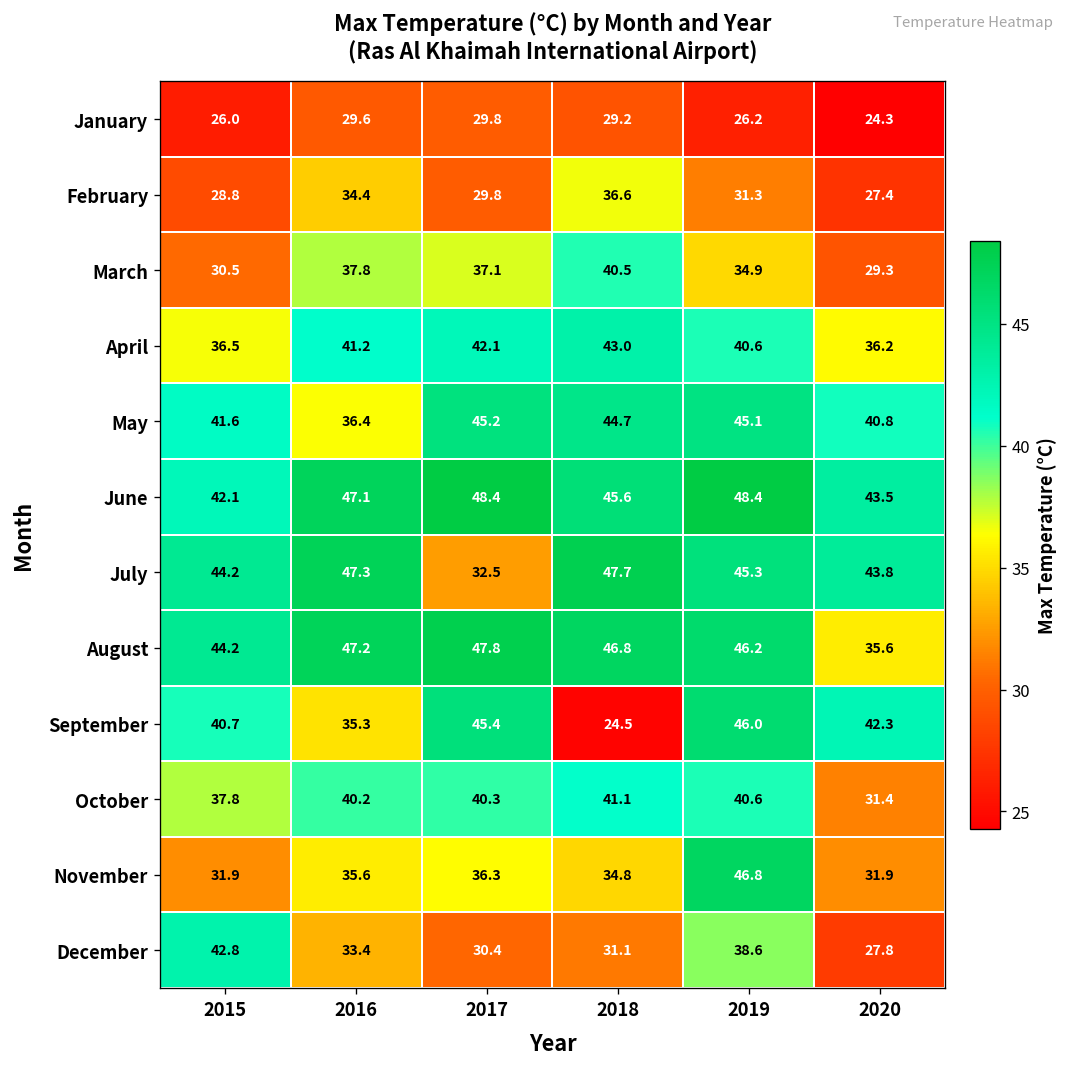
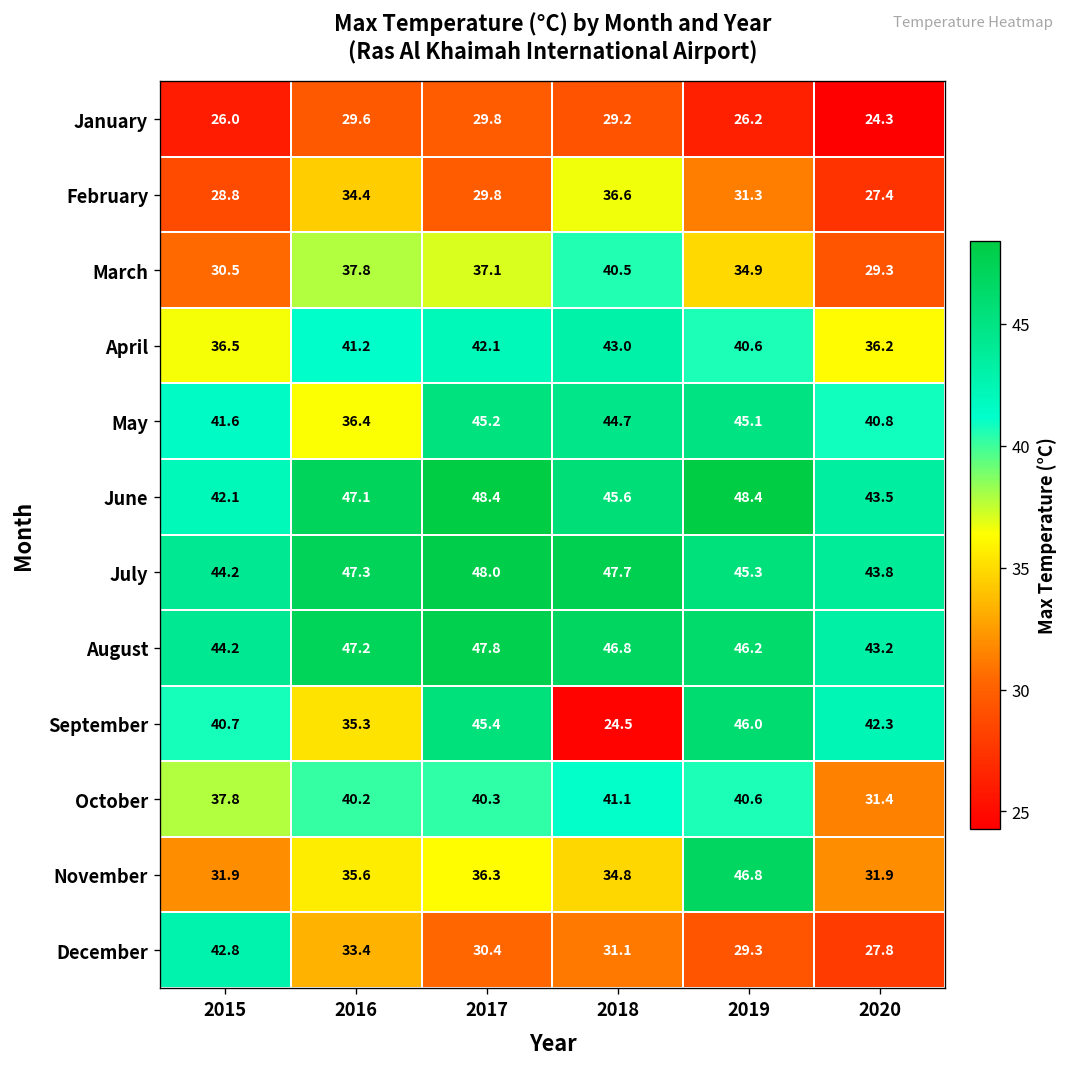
July, 2017: 32.5 -> 48.0
August, 2020: 35.6 -> 43.2
December, 2019: 38.6 -> 29.3
